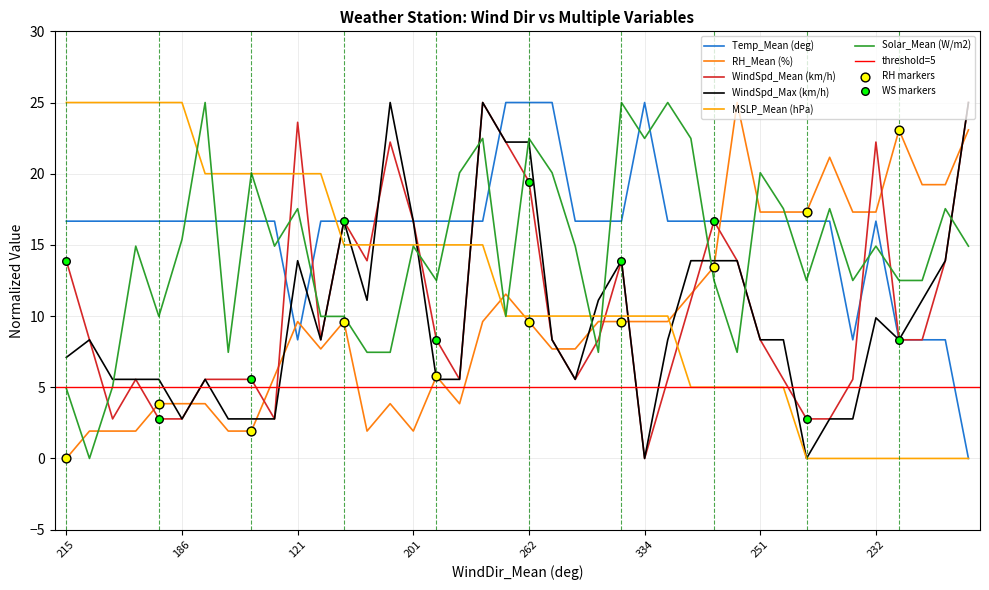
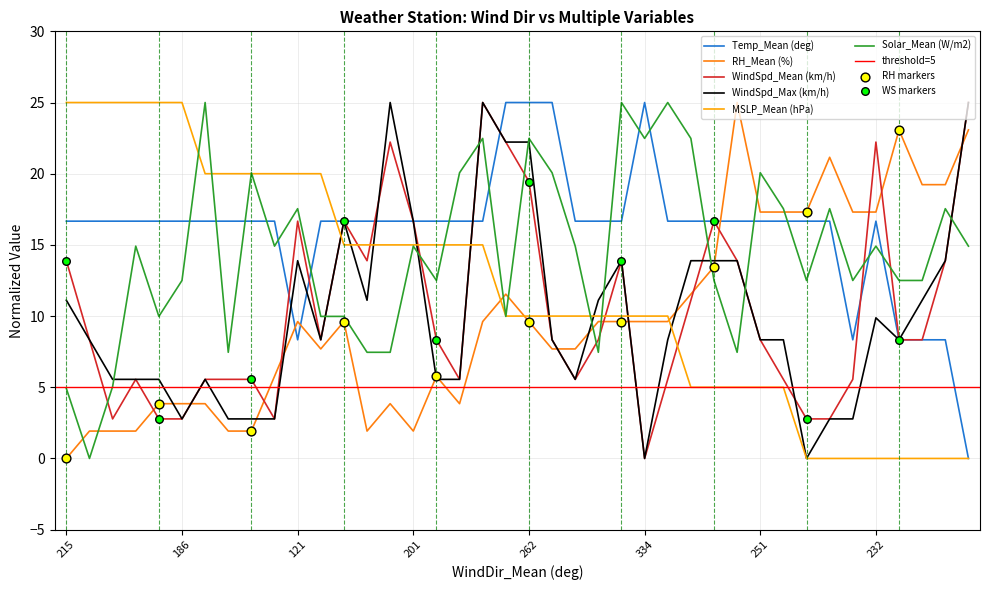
WindSpd_Max (km/h), 215: 7.1 -> 11.1
Solar_Mean (W/m2), 186: 15.4 -> 12.5
WindSpd_Mean (km/h), 121: 23.6 -> 16.7
